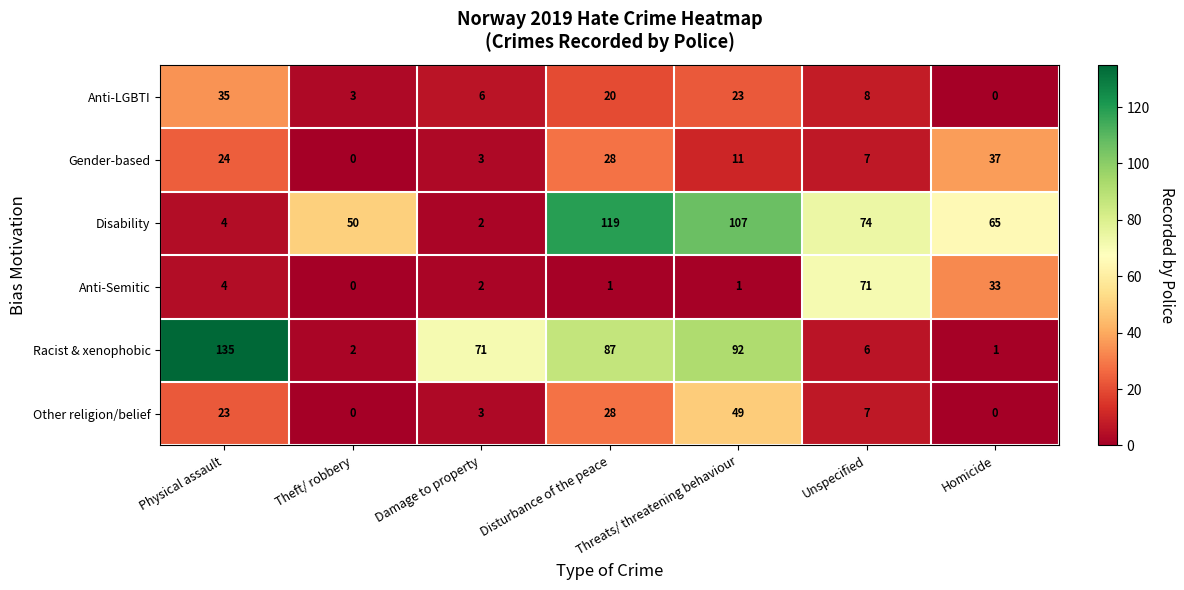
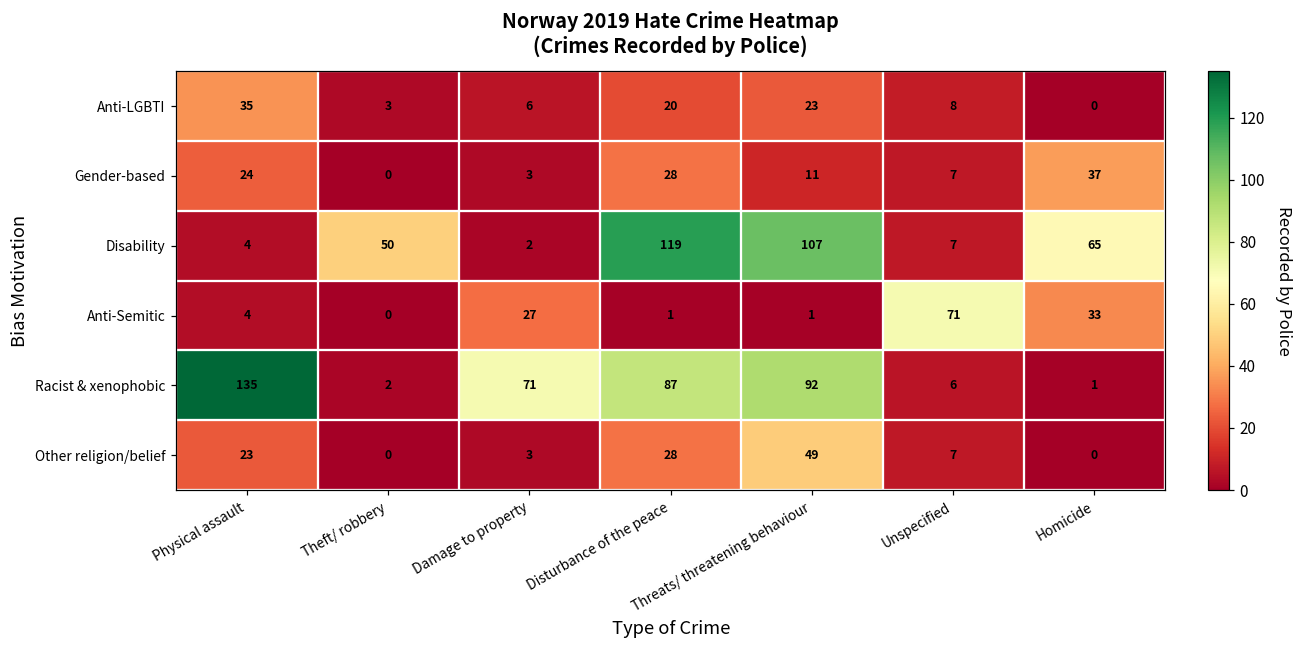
Disability, Unspecified: 74 -> 7
Anti-Semitic, Damage to property: 2 -> 27
